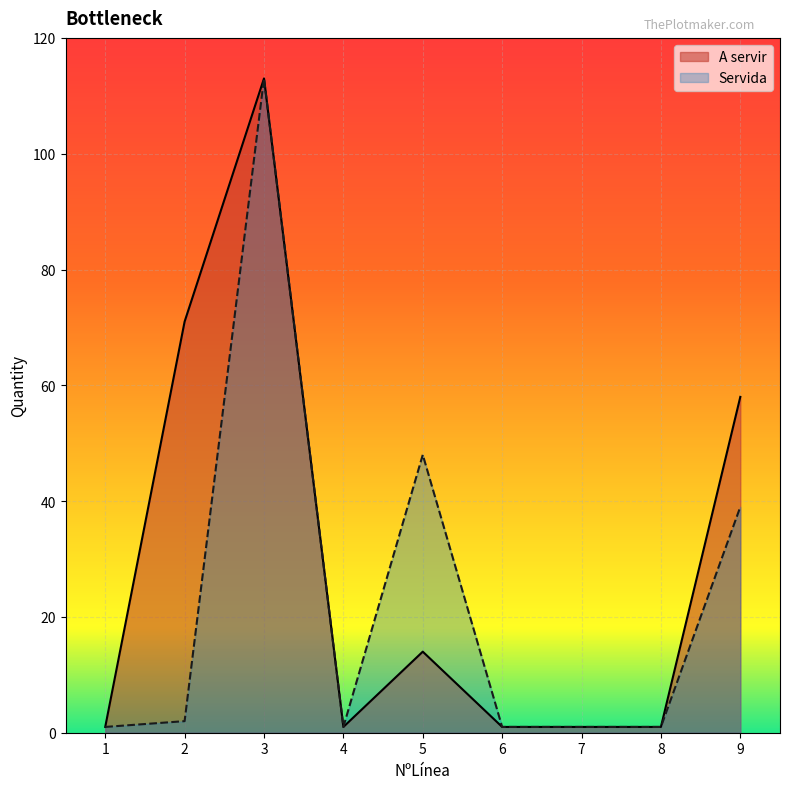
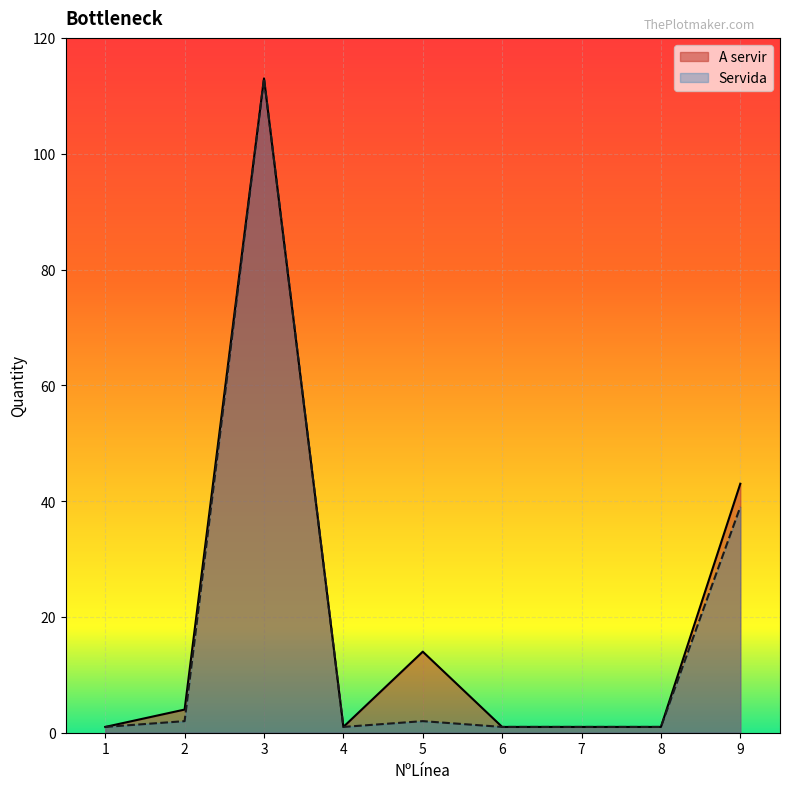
A servir, 2: 71 -> 4
Servida, 5: 48 -> 2
A servir, 9: 58 -> 43
